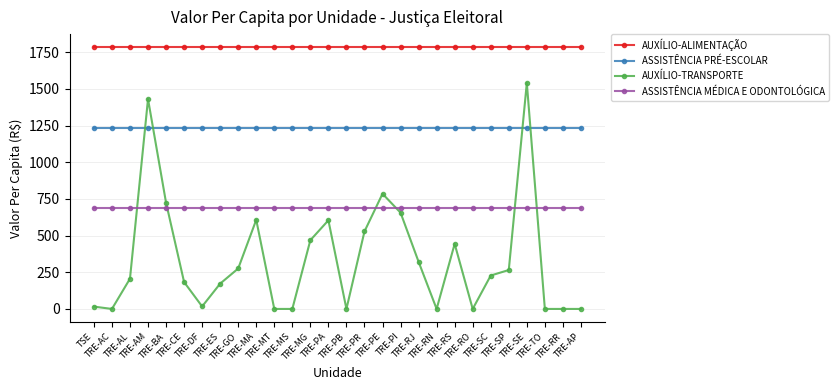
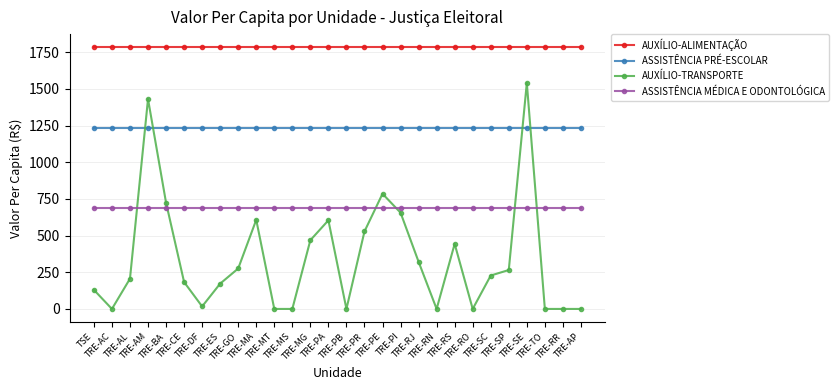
AUXÍLIO-TRANSPORTE, TSE: 20 -> 130
